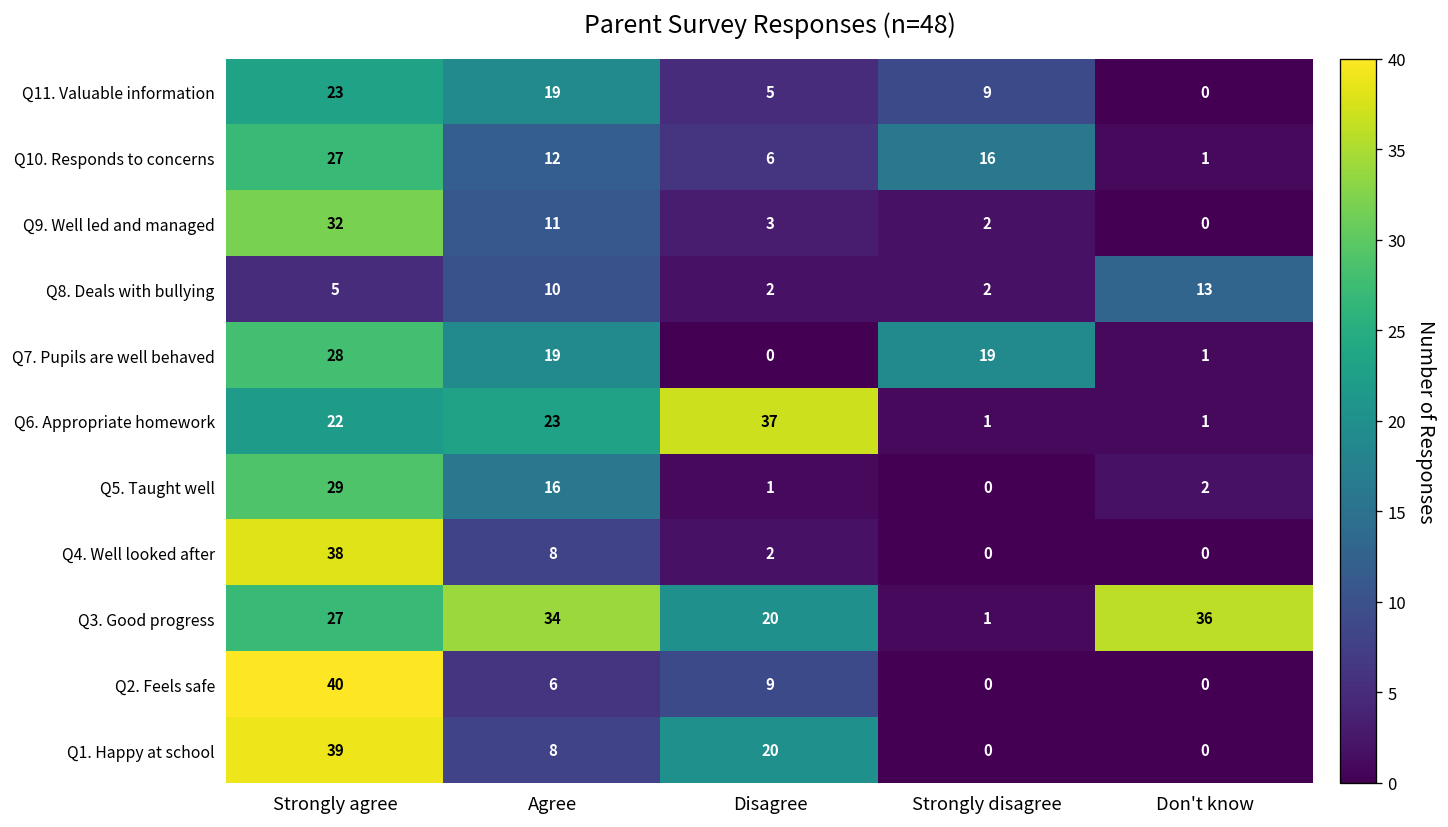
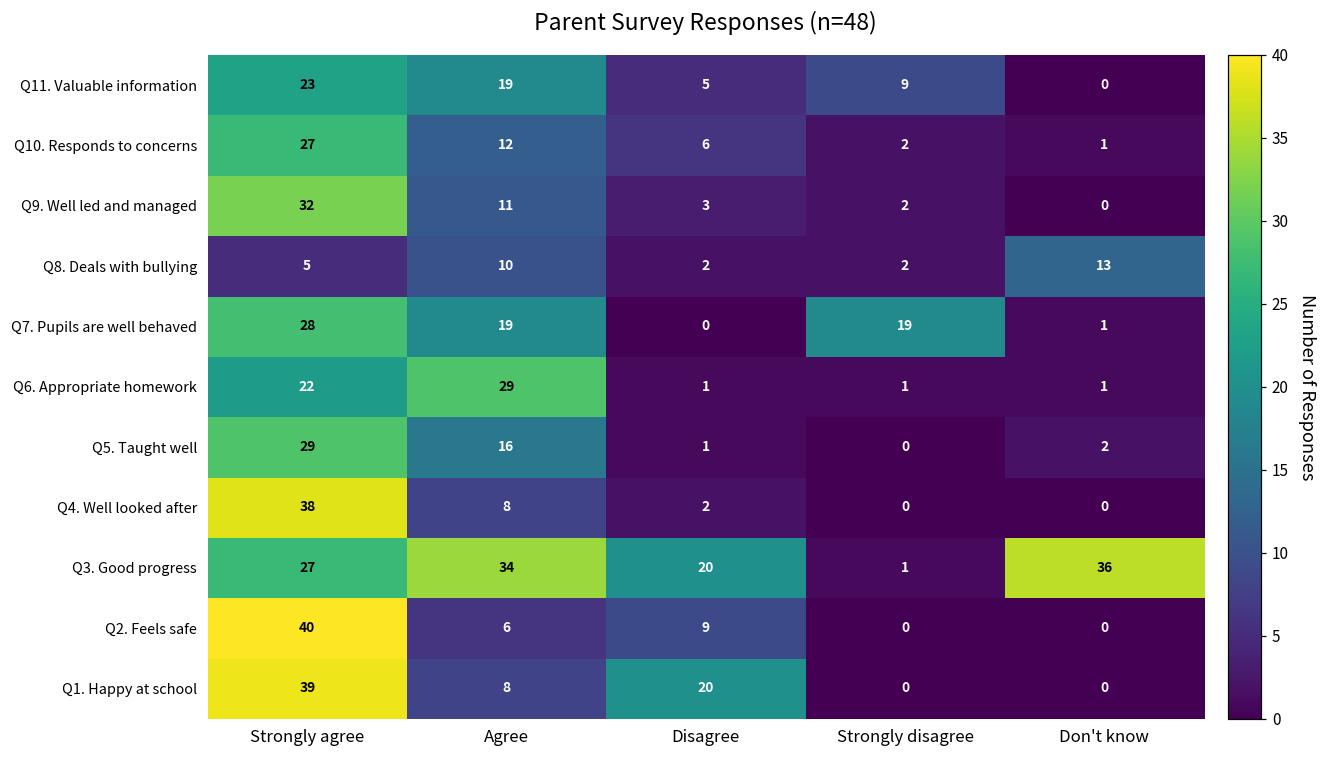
Q10. Responds to concerns, Strongly disagree: 16 -> 2
Q6. Appropriate homework, Agree: 23 -> 29
Q6. Appropriate homework, Disagree: 37 -> 1
